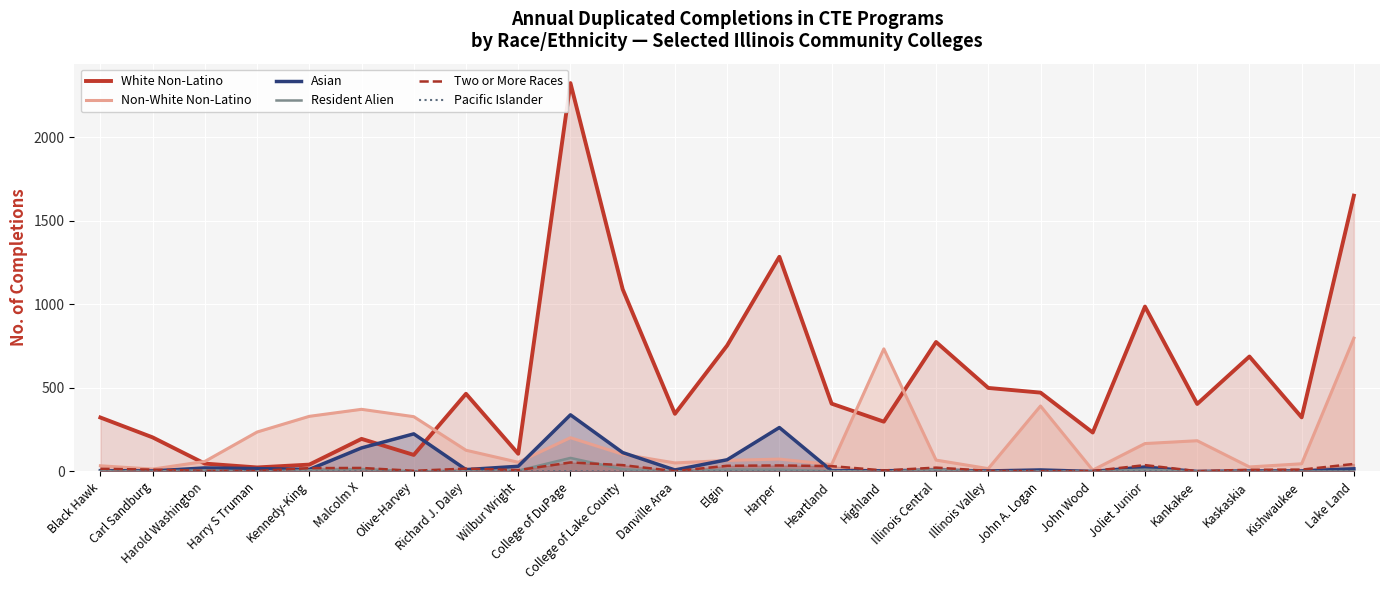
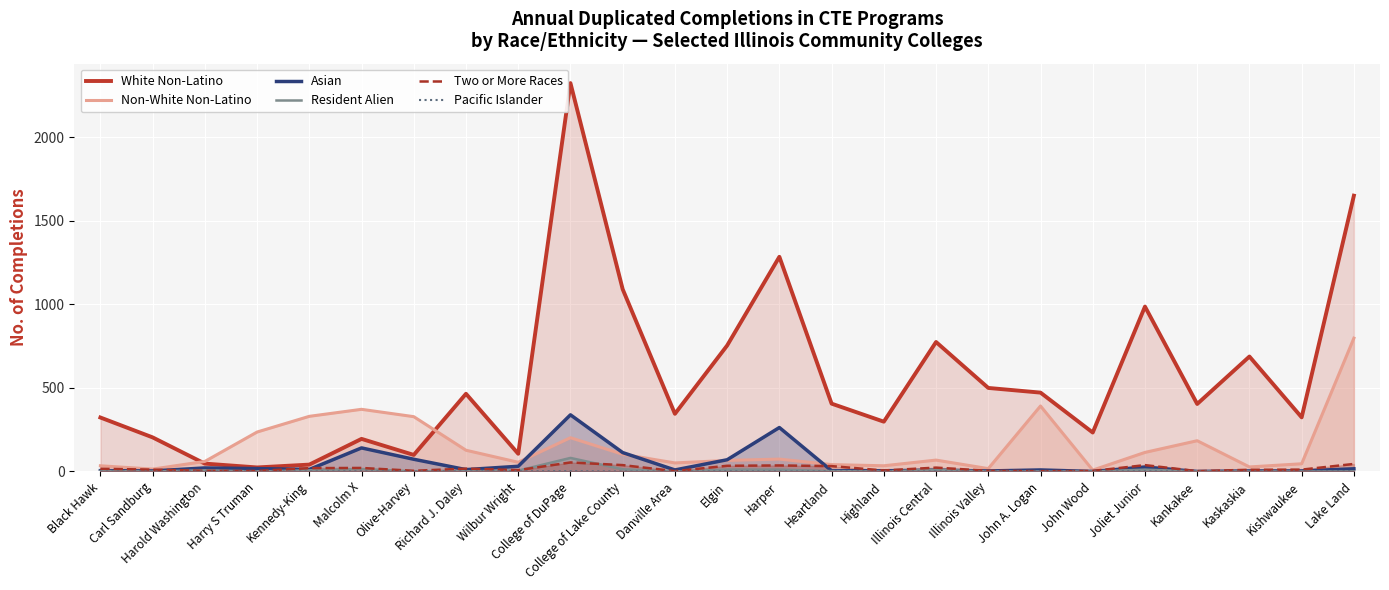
Asian, Olive-Harvey: 230 -> 70
Non-White Non-Latino, Highland: 730 -> 30
Non-White Non-Latino, Joliet Junior: 170 -> 110
